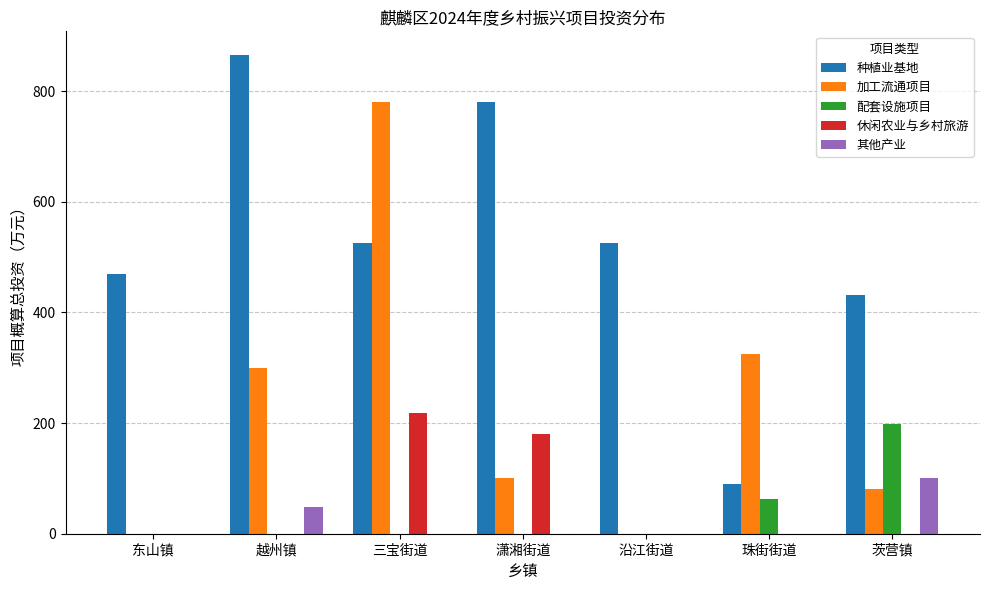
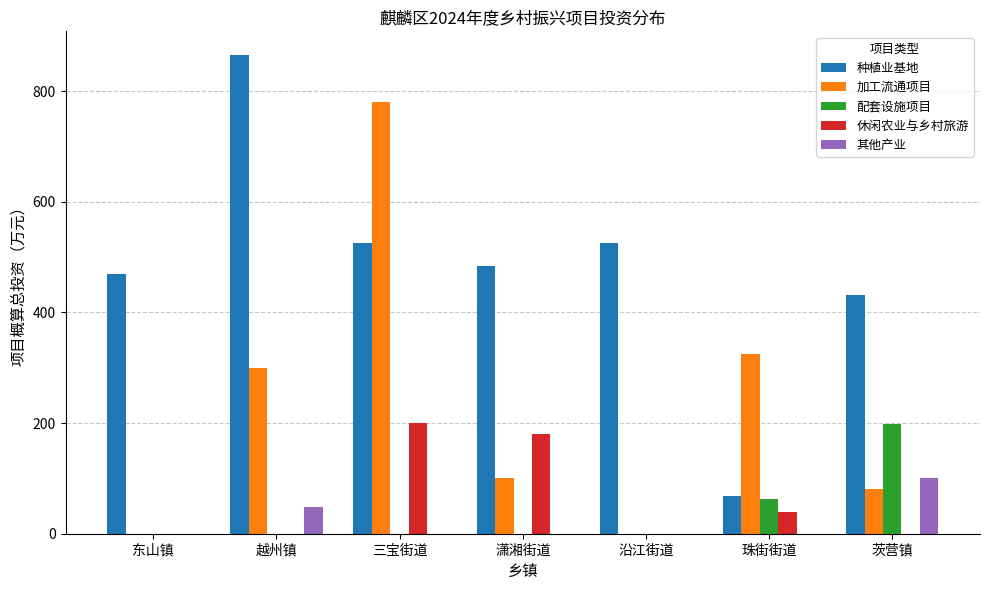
休闲农业与乡村旅游, 三宝街道: 220 -> 200
种植业基地, 潇湘街道: 780 -> 480
种植业基地, 珠街街道: 90 -> 70
休闲农业与乡村旅游, 珠街街道: 0 -> 40
